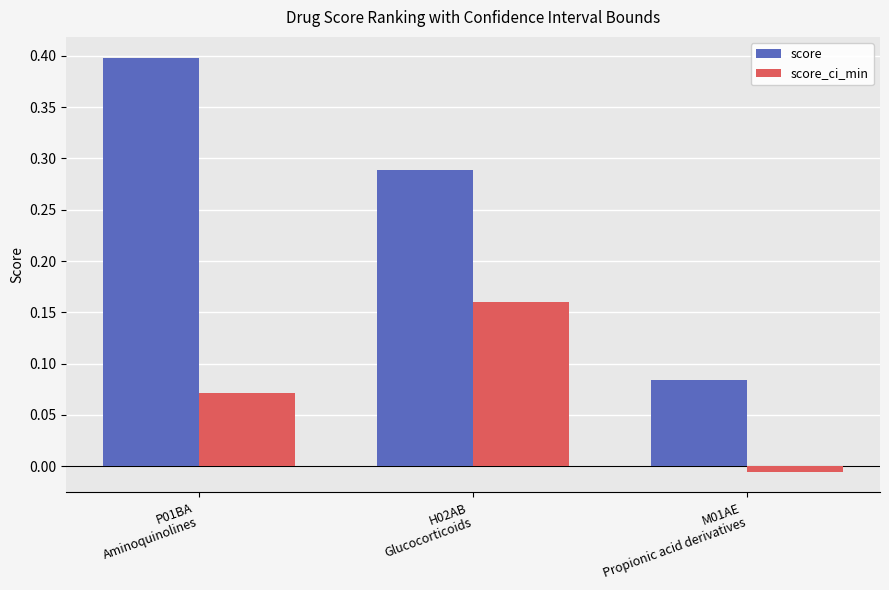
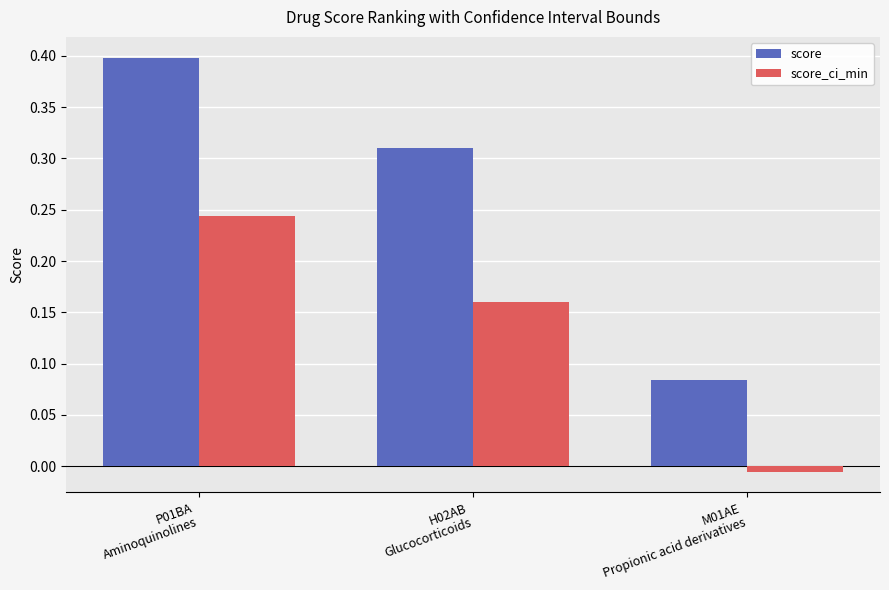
score_ci_min, P01BA Aminoquinolines: 0.071 -> 0.244
score, H02AB Glucocorticoids: 0.289 -> 0.310
